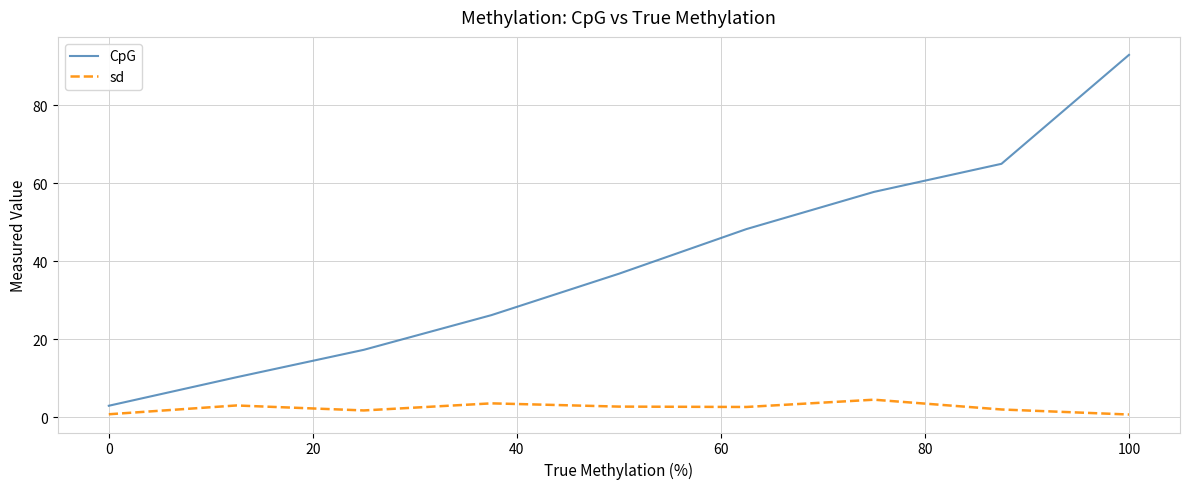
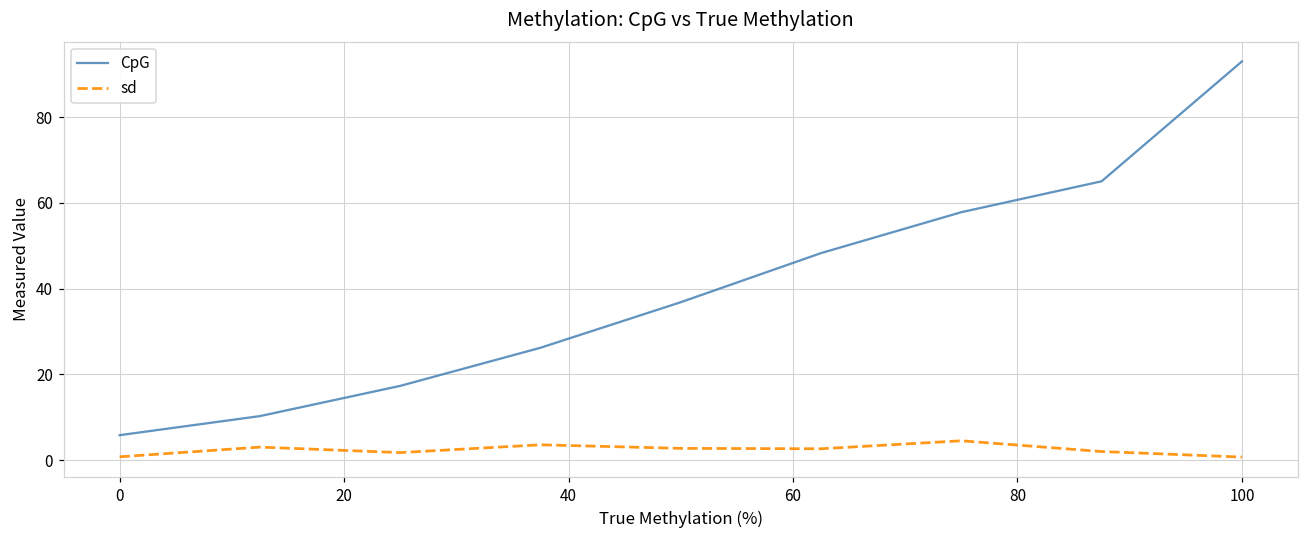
CpG, 0: 3 -> 6
